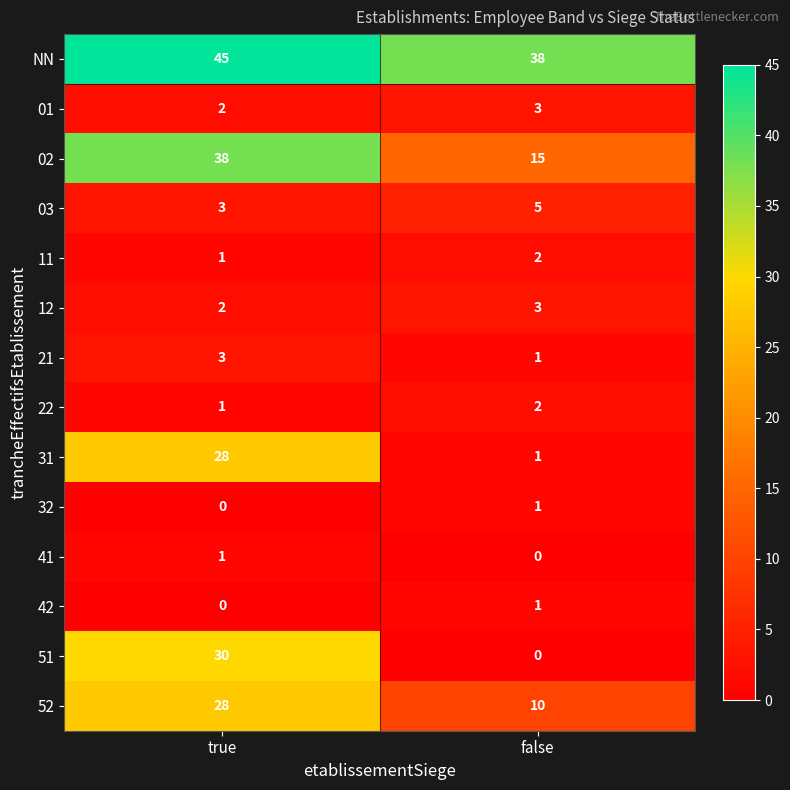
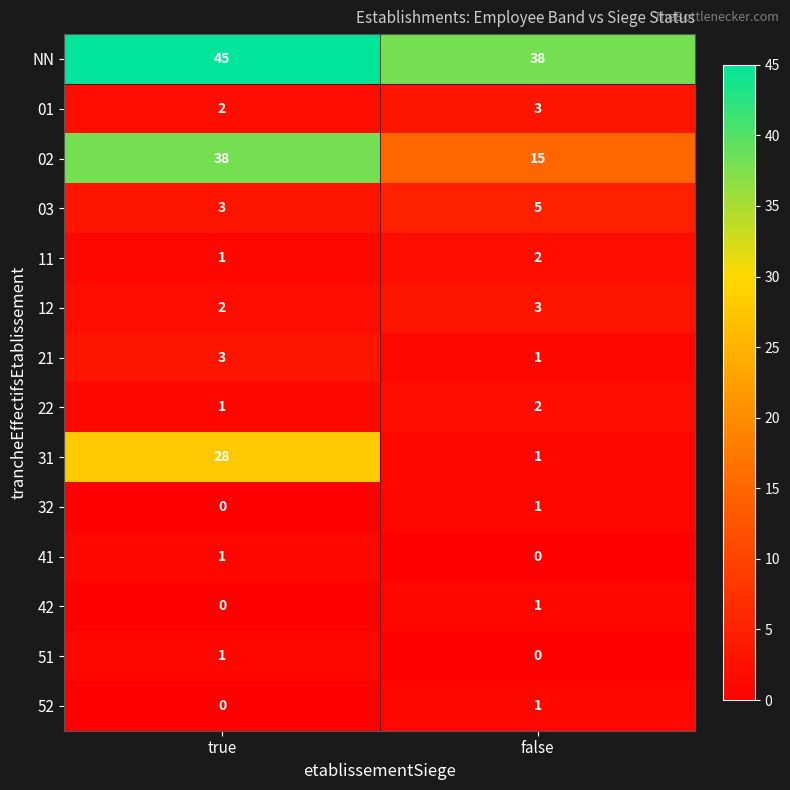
51, true: 30 -> 1
52, true: 28 -> 0
52, false: 10 -> 1
